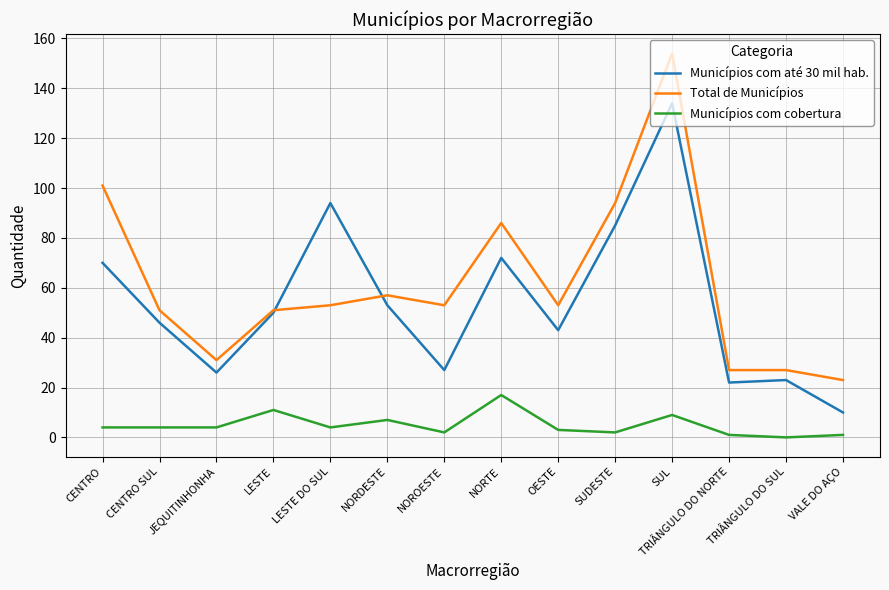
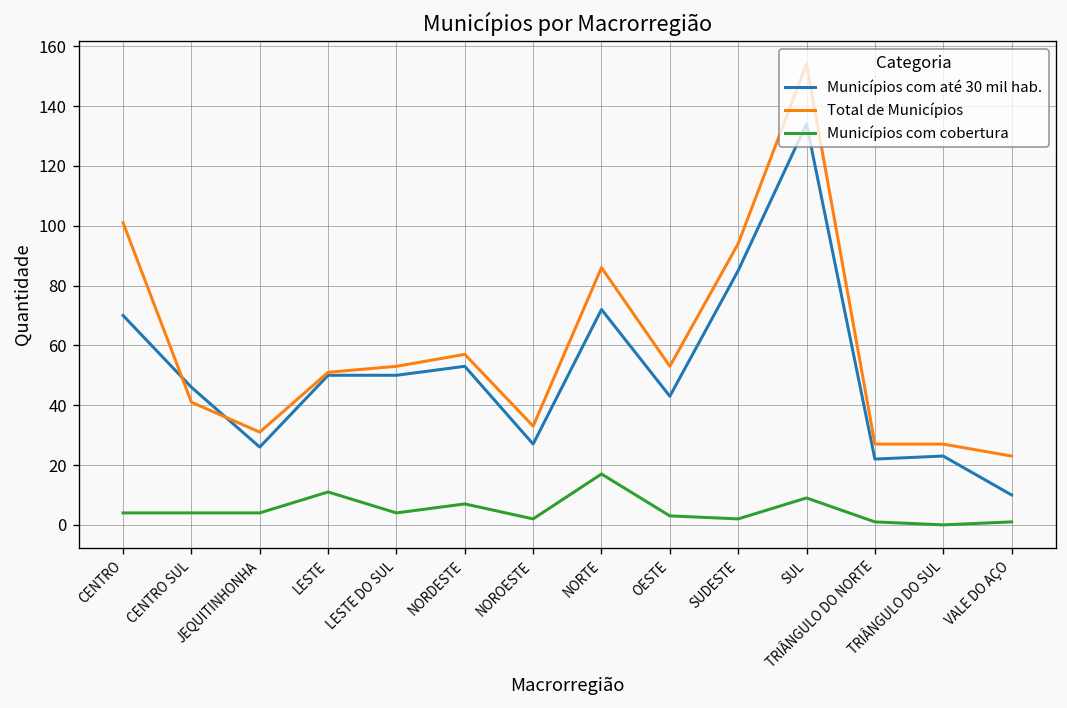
Total de Municípios, CENTRO SUL: 51 -> 41
Municípios com até 30 mil hab., LESTE DO SUL: 94 -> 50
Total de Municípios, NOROESTE: 53 -> 33
